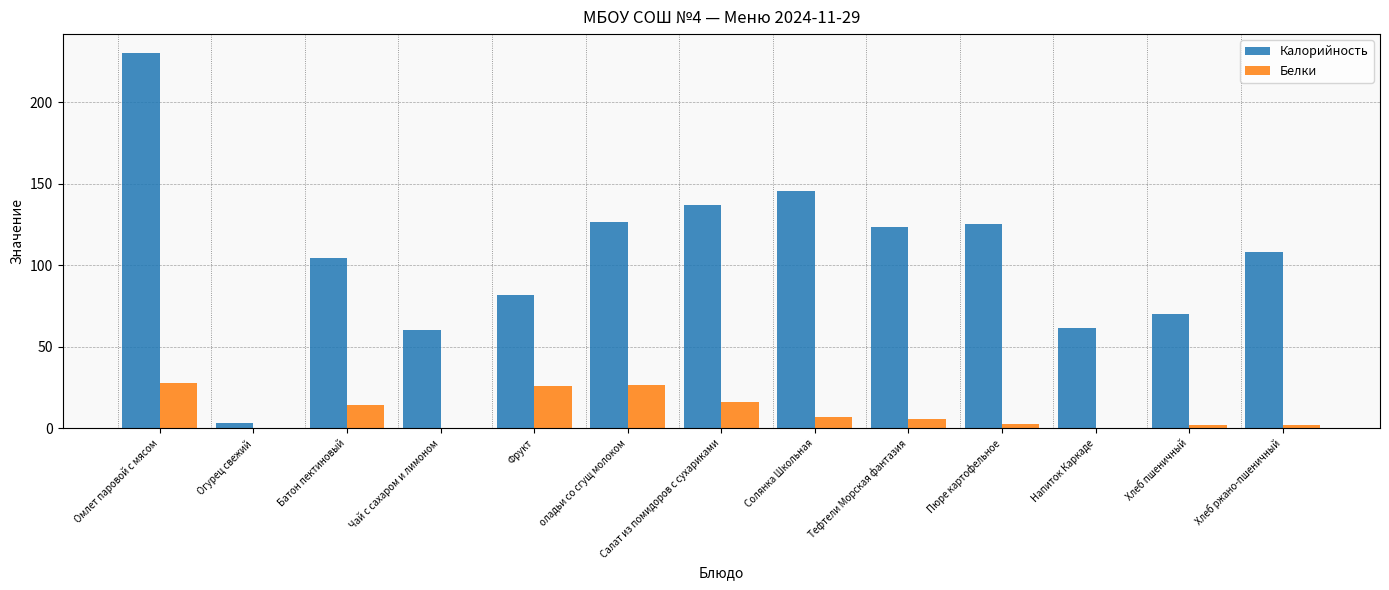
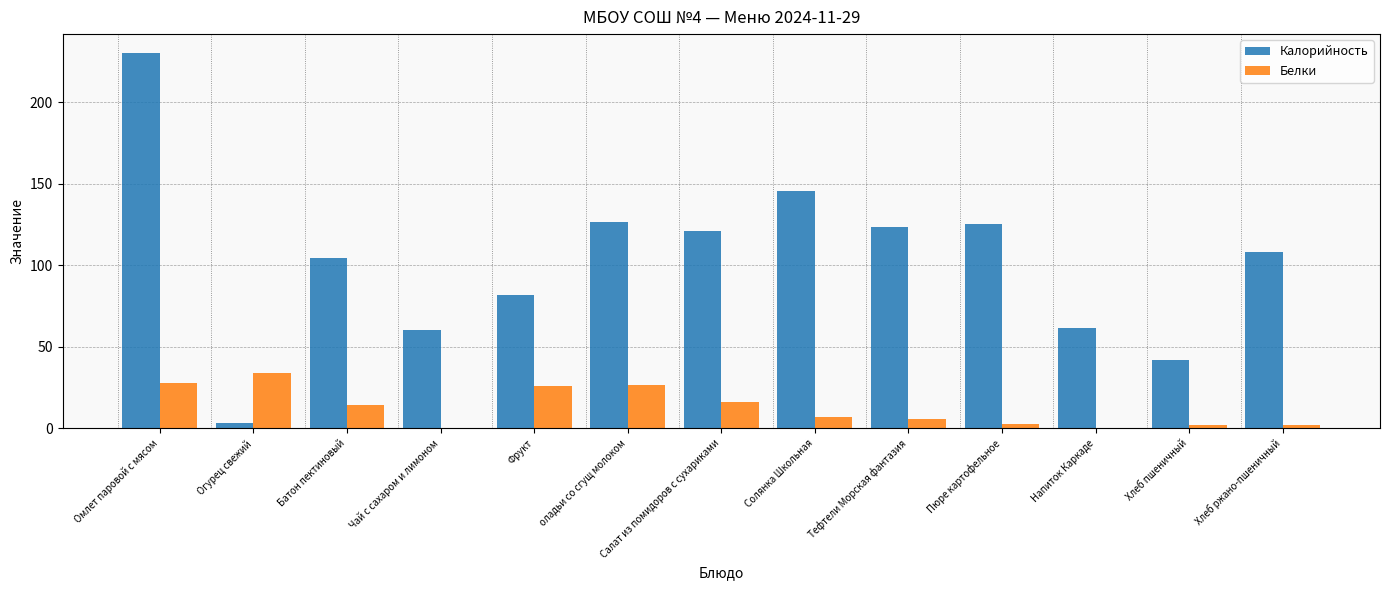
Белки, Огурец свежий: 0 -> 34
Калорийность, Салат из помидоров с сухариками: 137 -> 121
Калорийность, Хлеб пшеничный: 70 -> 42
